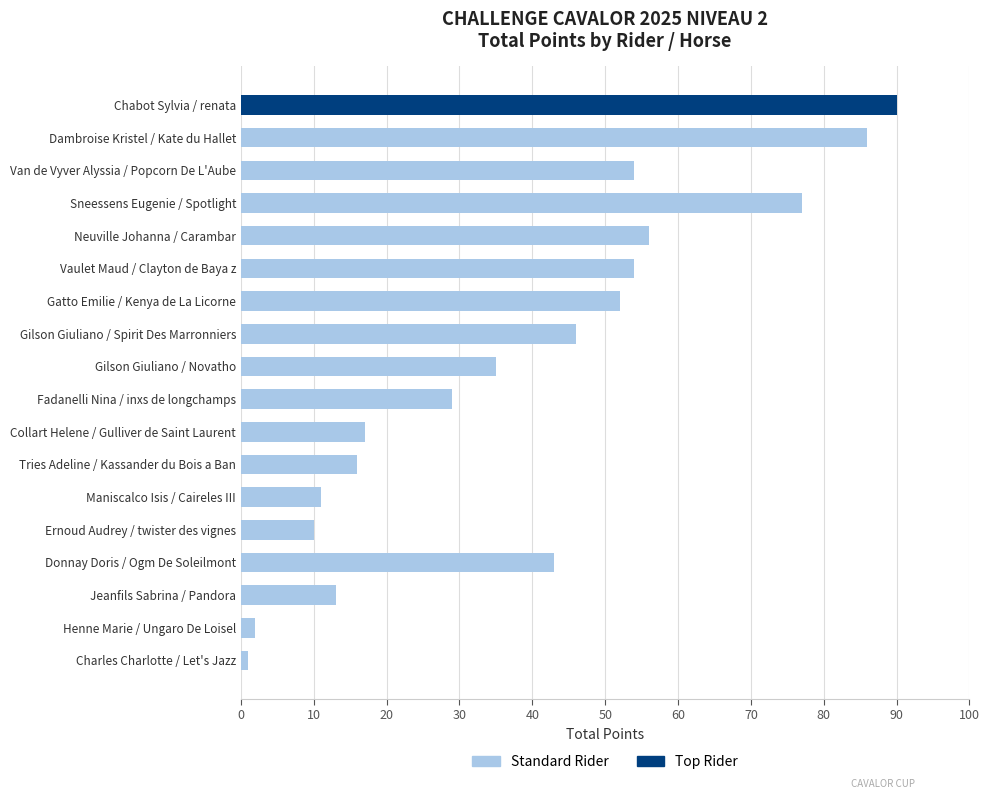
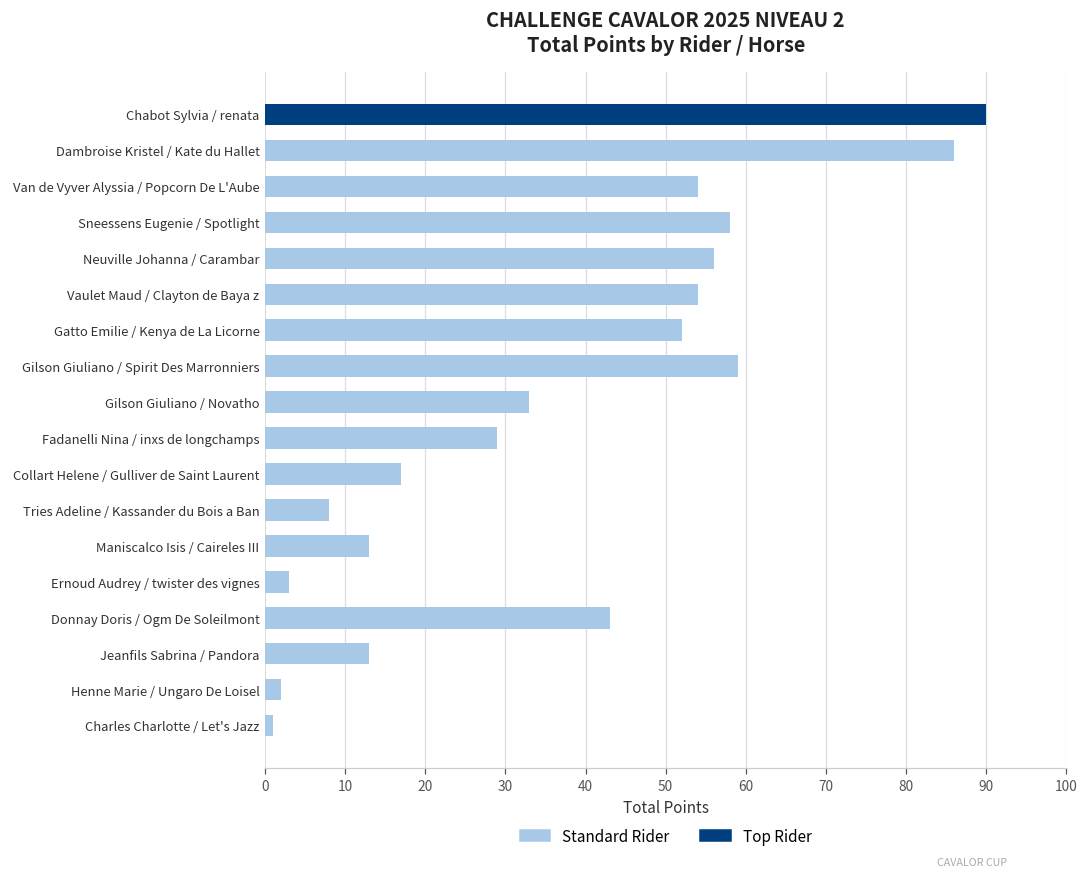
Sneessens Eugenie / Spotlight: 77 -> 58
Gilson Giuliano / Spirit Des Marronniers: 46 -> 59
Gilson Giuliano / Novatho: 35 -> 33
Tries Adeline / Kassander du Bois a Ban: 16 -> 8
Maniscalco Isis / Caireles III: 11 -> 13
Ernoud Audrey / twister des vignes: 10 -> 3
